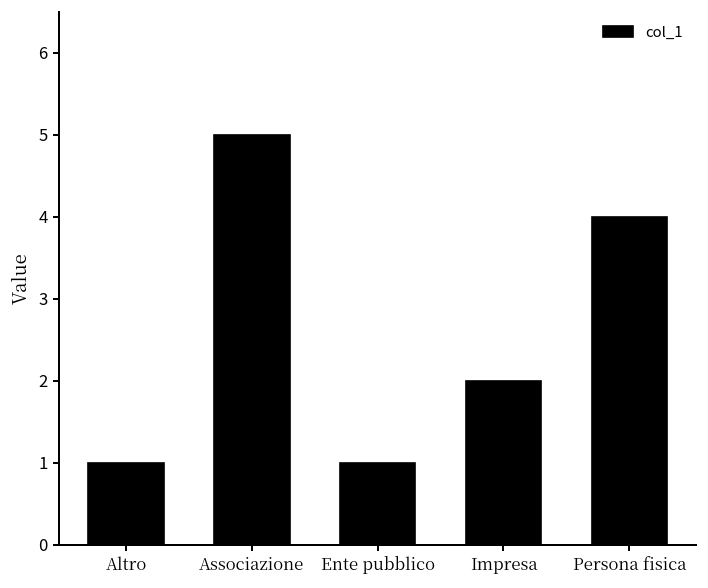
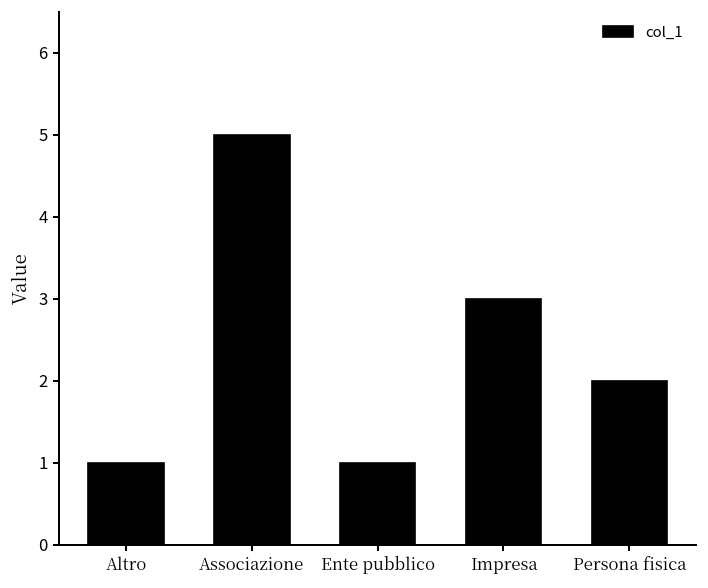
Impresa: 2 -> 3
Persona fisica: 4 -> 2
